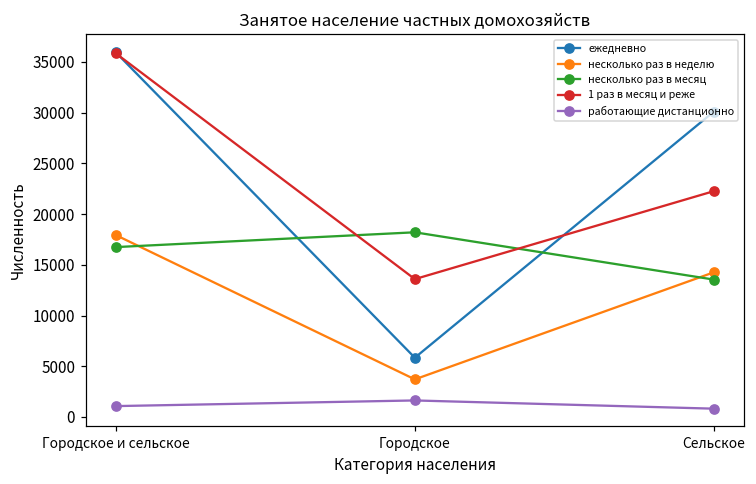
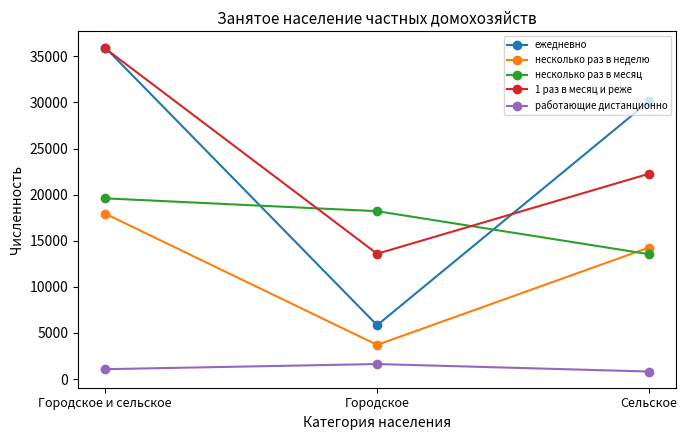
несколько раз в месяц, Городское и сельское: 17000 -> 20000
